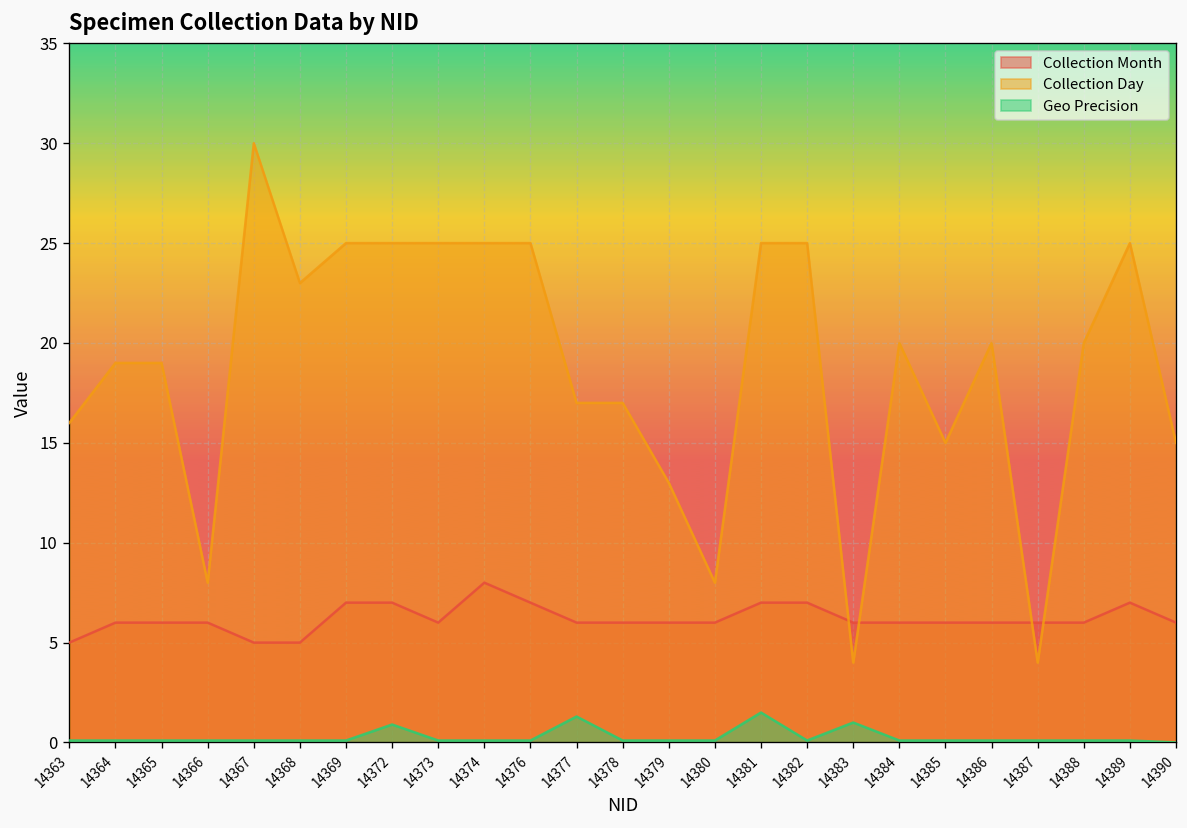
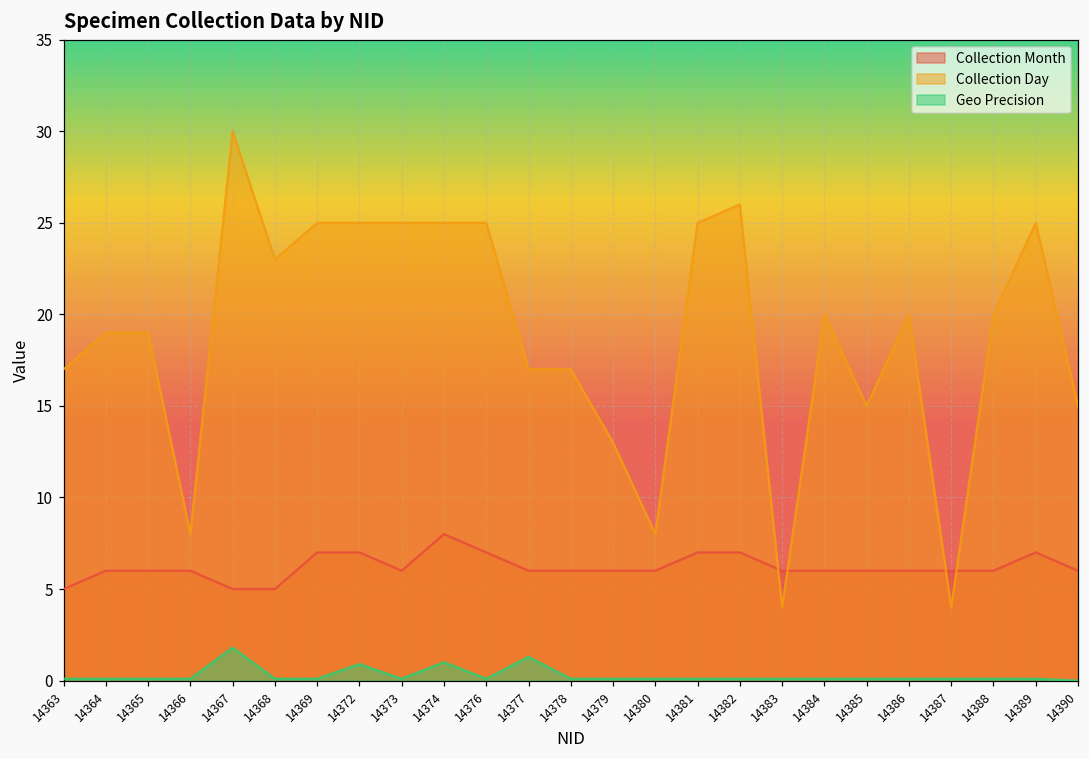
Collection Day, 14363: 16 -> 17
Geo Precision, 14367: 0.1 -> 1.8
Geo Precision, 14374: 0.1 -> 1.0
Geo Precision, 14381: 1.5 -> 0.1
Collection Day, 14382: 25 -> 26
Geo Precision, 14383: 1.0 -> 0.1
